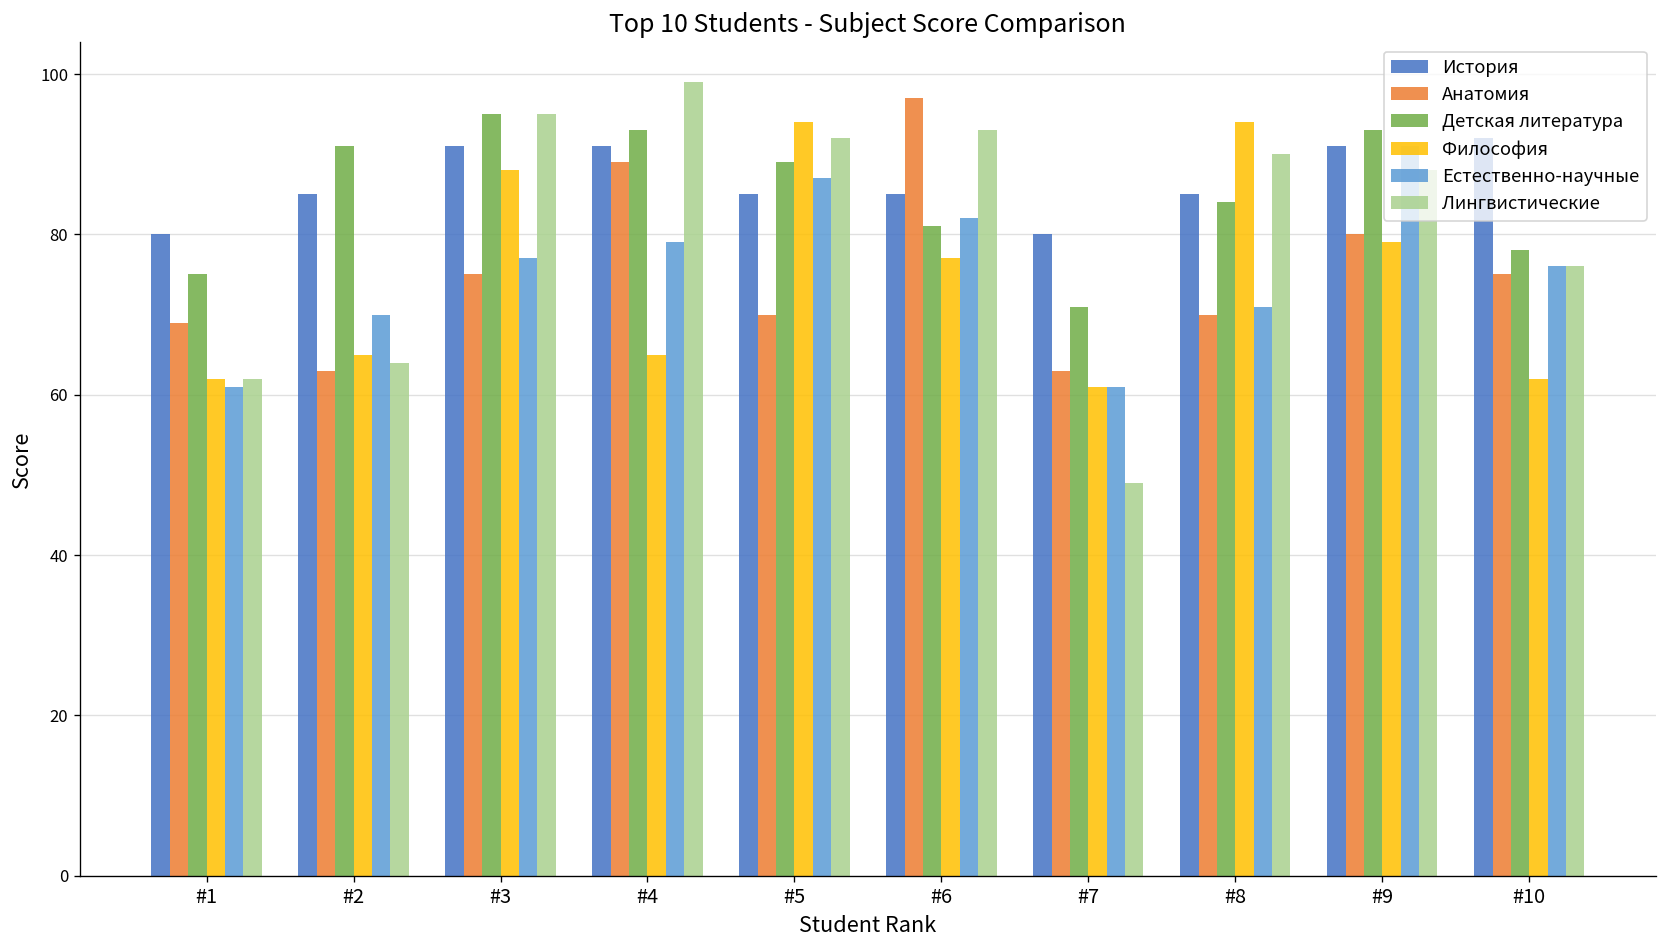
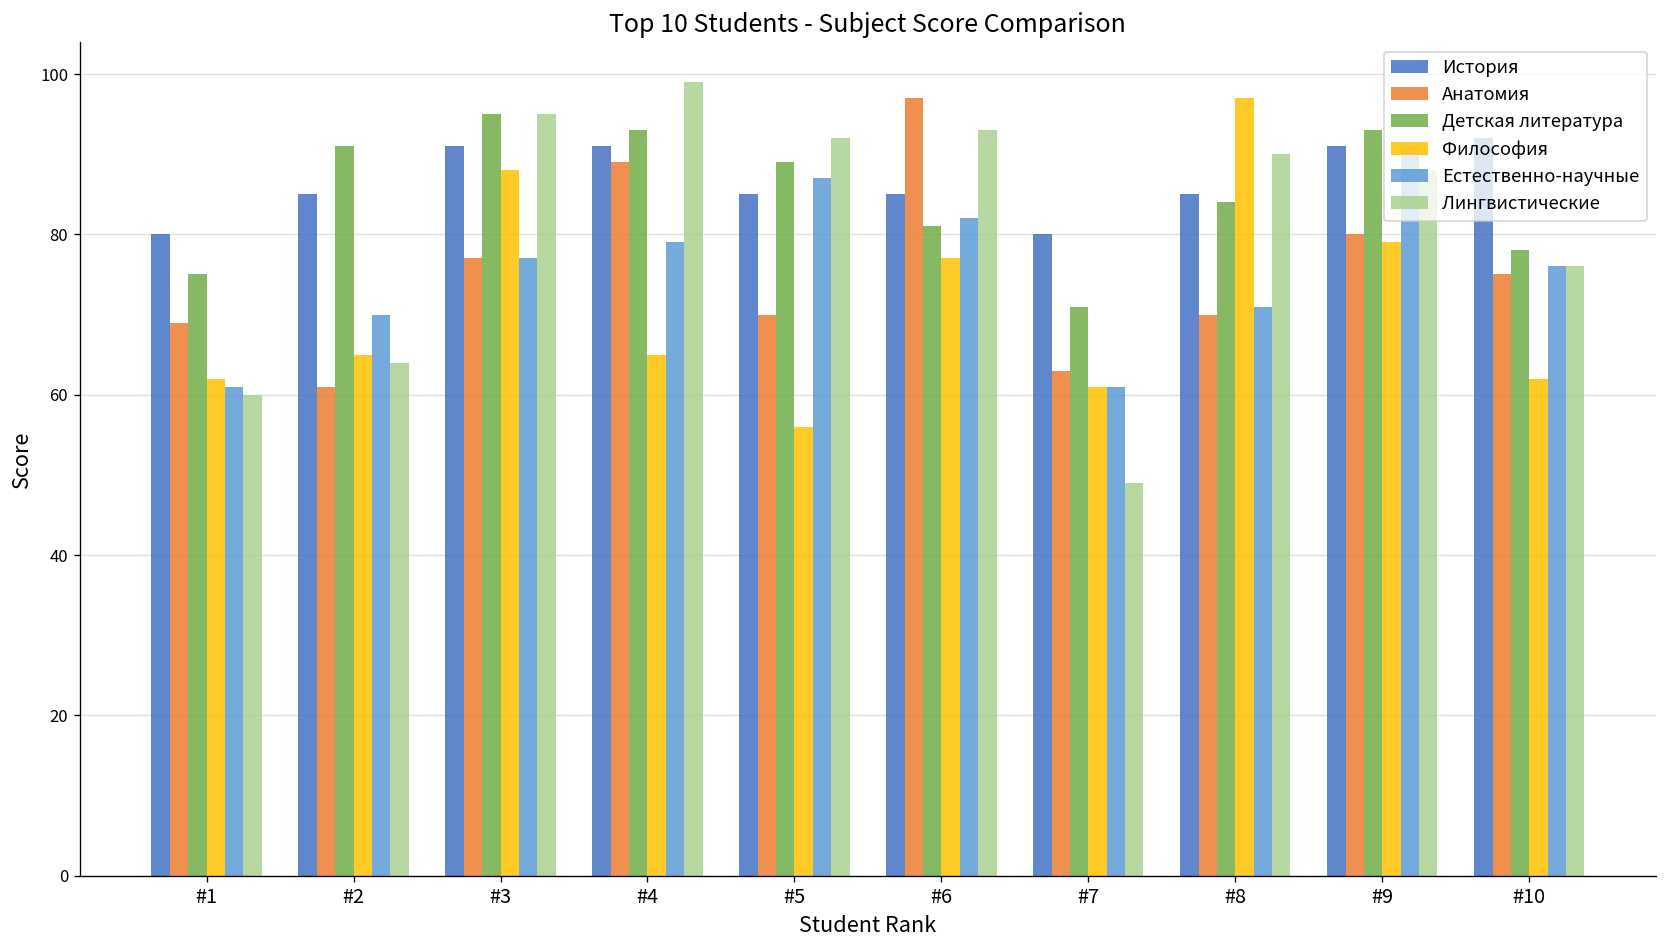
Лингвистические, #1: 62 -> 60
Анатомия, #2: 63 -> 61
Анатомия, #3: 75 -> 77
Философия, #5: 94 -> 56
Философия, #8: 94 -> 97
